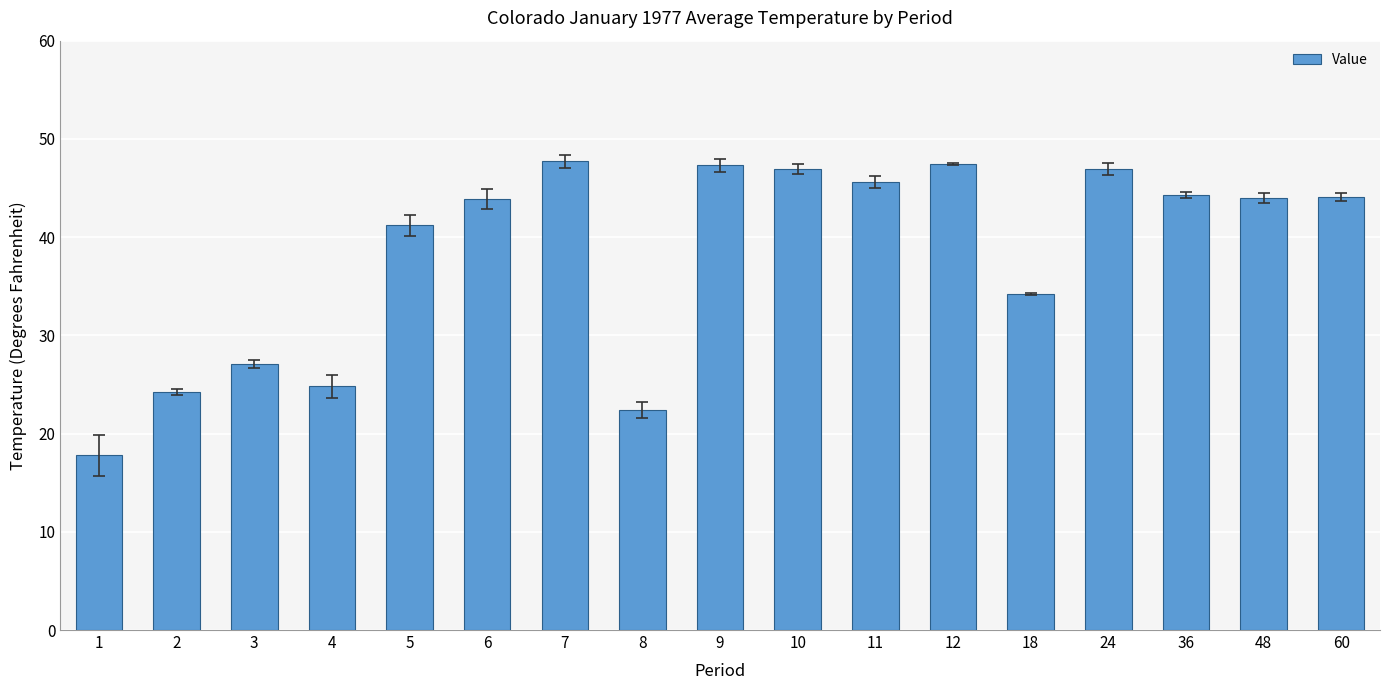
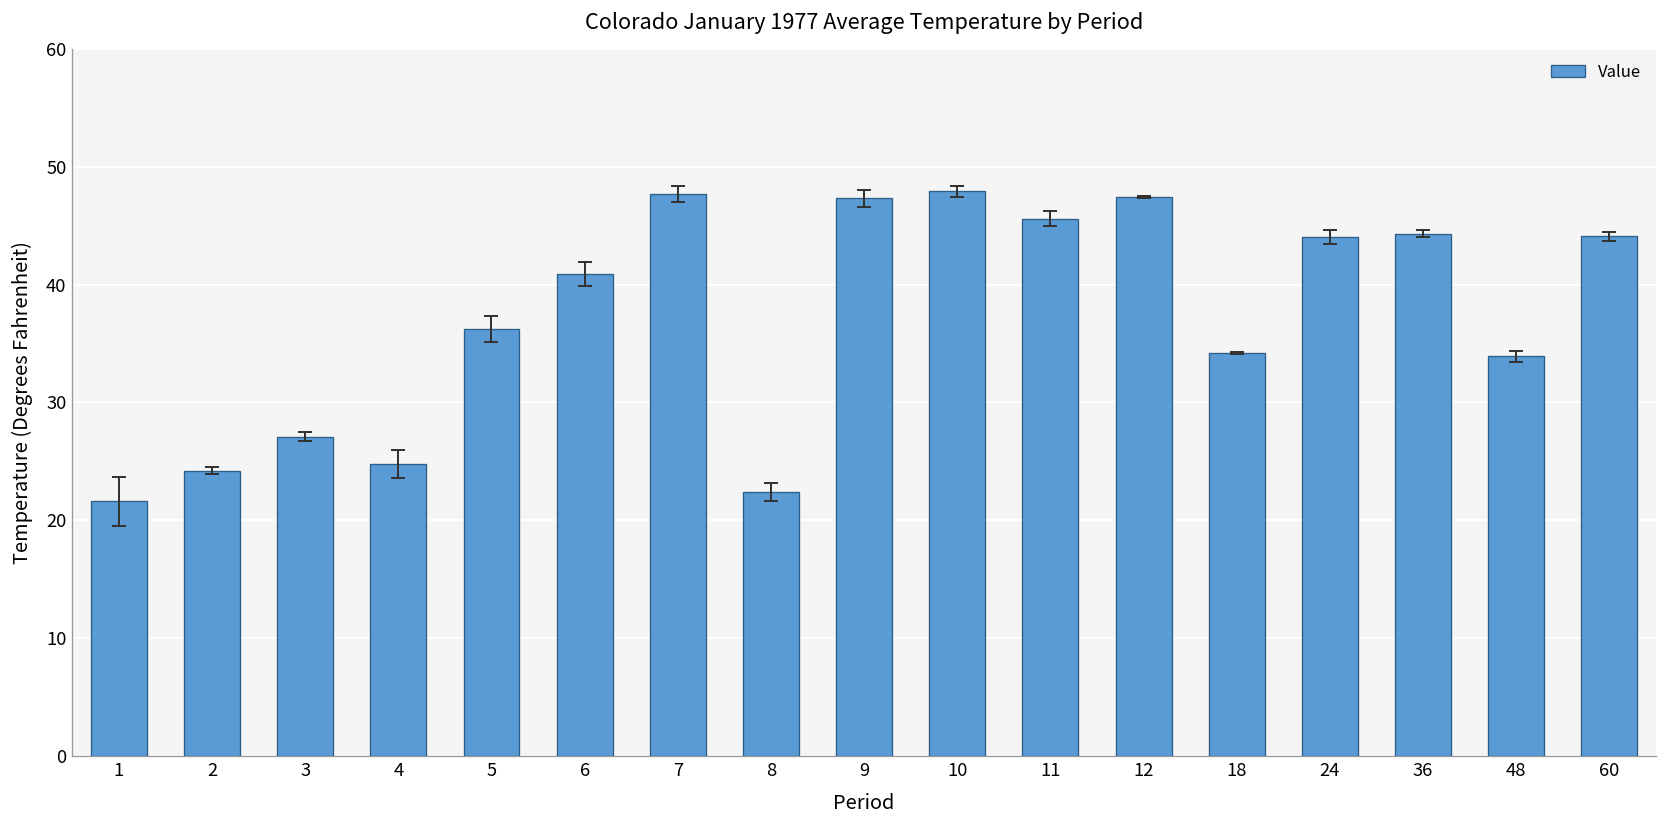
Value, 1: 18 -> 22
Value, 5: 41 -> 36
Value, 6: 44 -> 41
Value, 10: 47 -> 48
Value, 24: 47 -> 44
Value, 48: 44 -> 34
